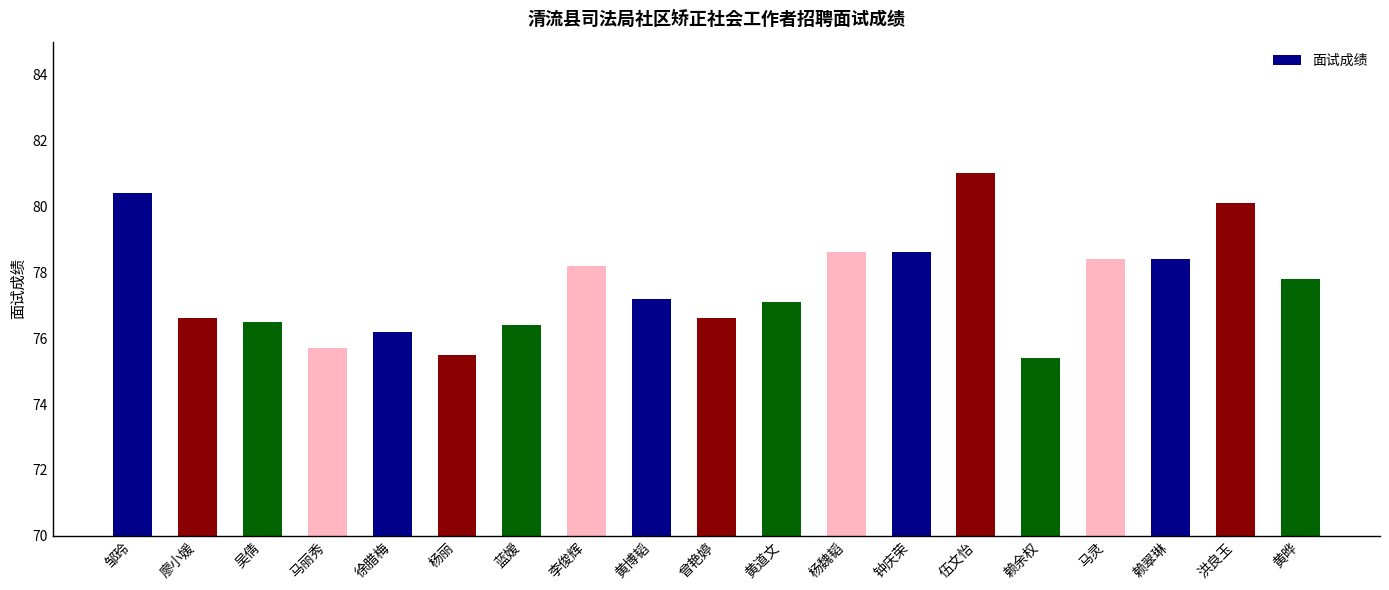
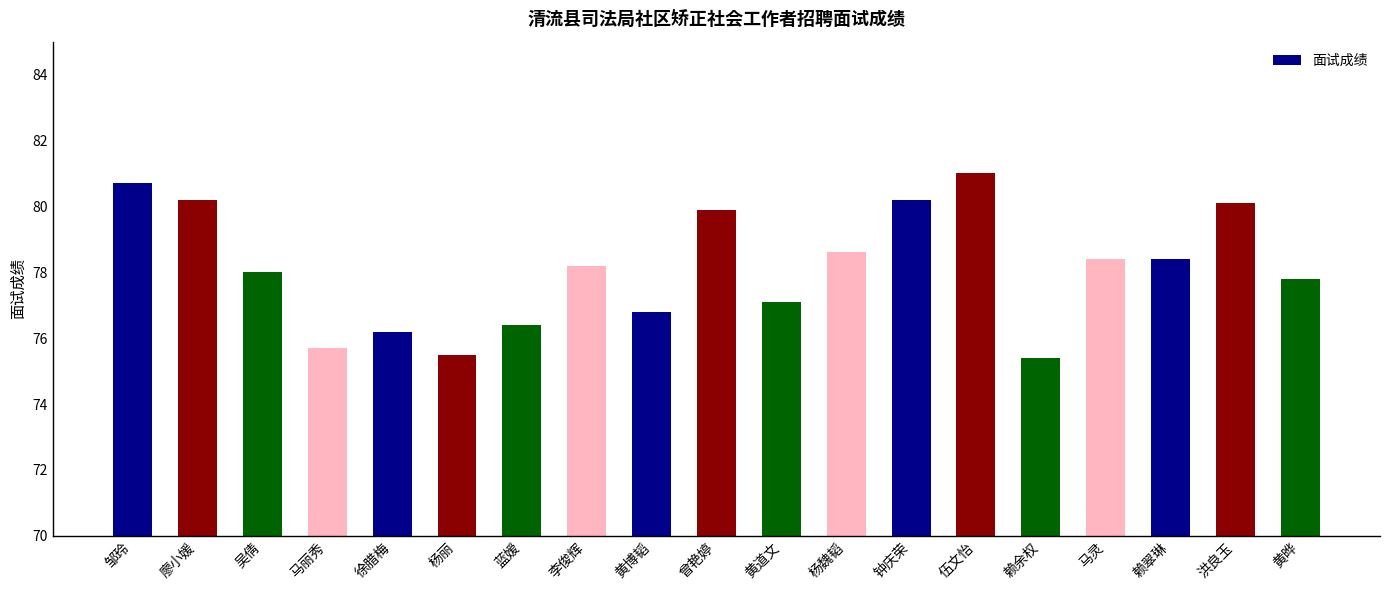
邹玲: 80.4 -> 80.7
廖小媛: 76.6 -> 80.2
吴倩: 76.5 -> 78.0
黄博韬: 77.2 -> 76.8
曾艳婷: 76.6 -> 79.9
钟庆荣: 78.6 -> 80.2
